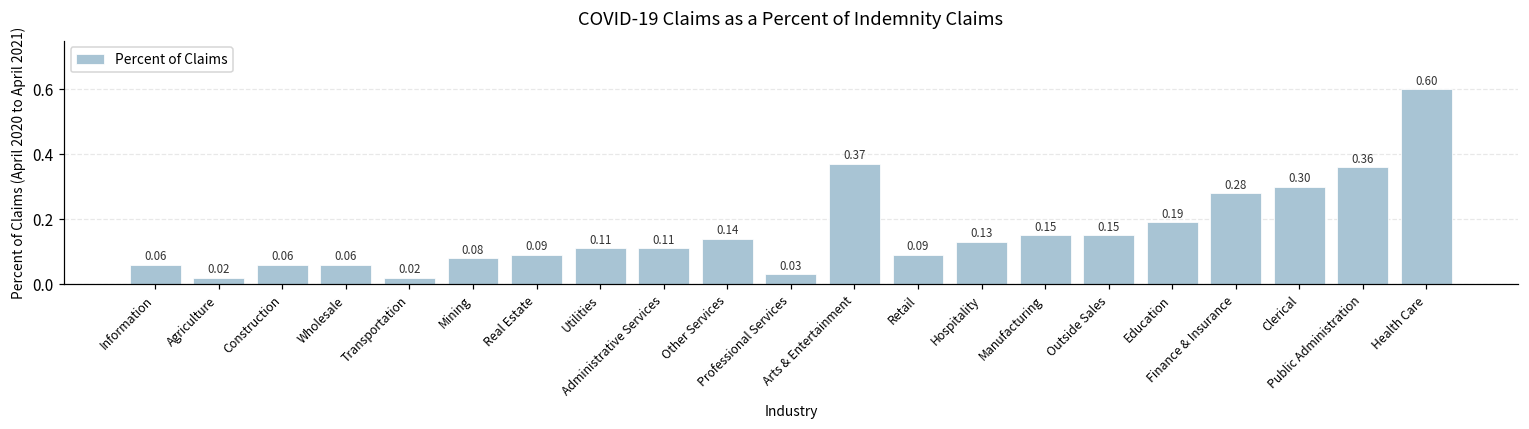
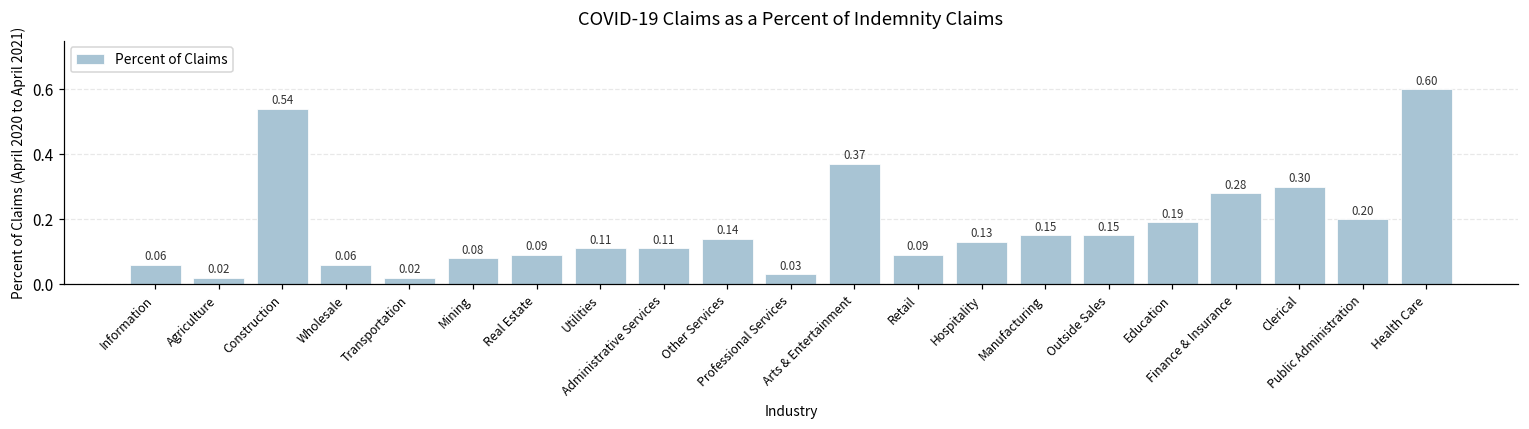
Construction: 0.06 -> 0.54
Public Administration: 0.36 -> 0.20
